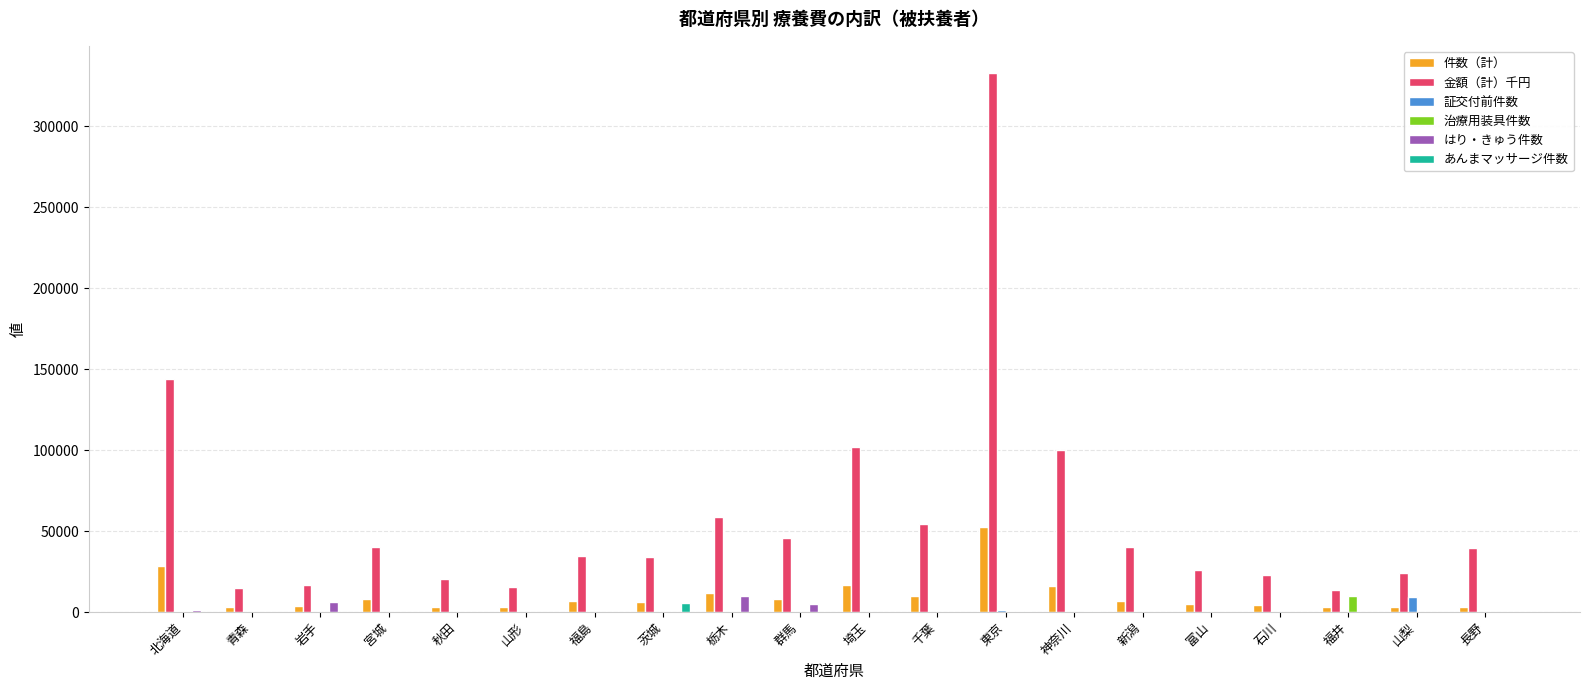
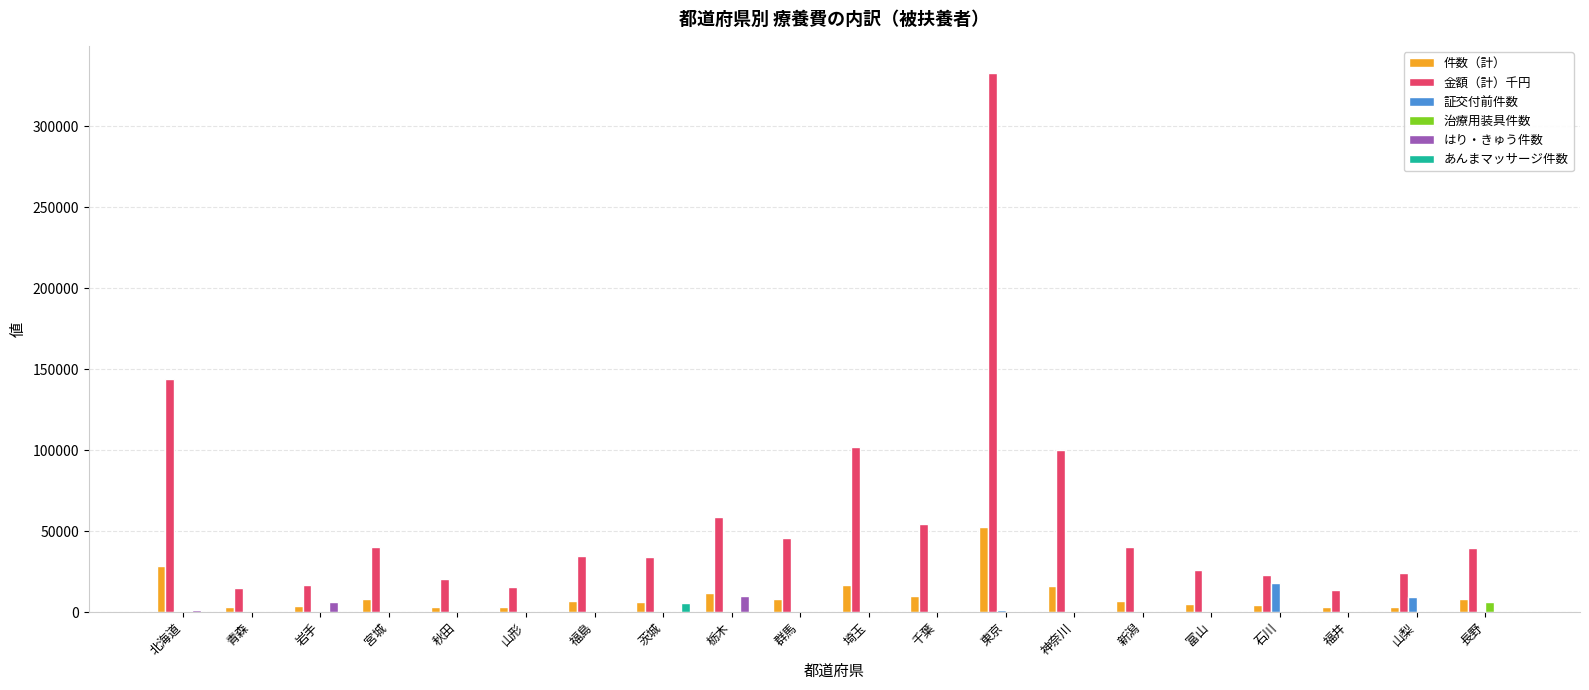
はり・きゅう件数, 群馬: 5000 -> 0
証交付前件数, 石川: 0 -> 18000
治療用装具件数, 福井: 10000 -> 0
件数（計）, 長野: 3000 -> 8000
治療用装具件数, 長野: 0 -> 6000
